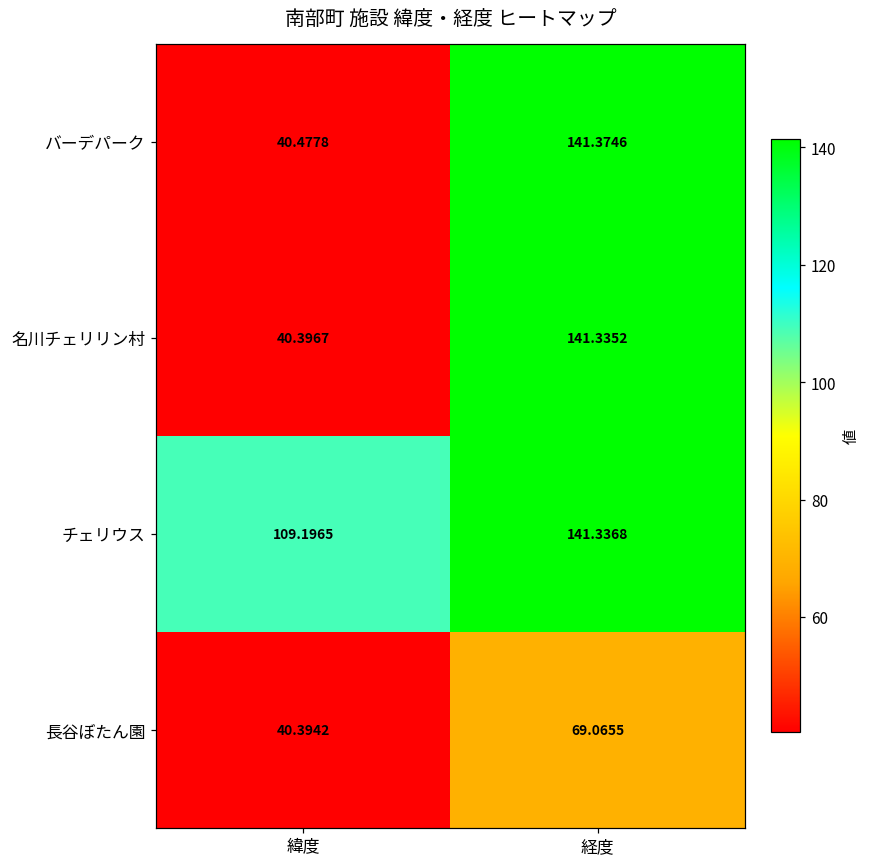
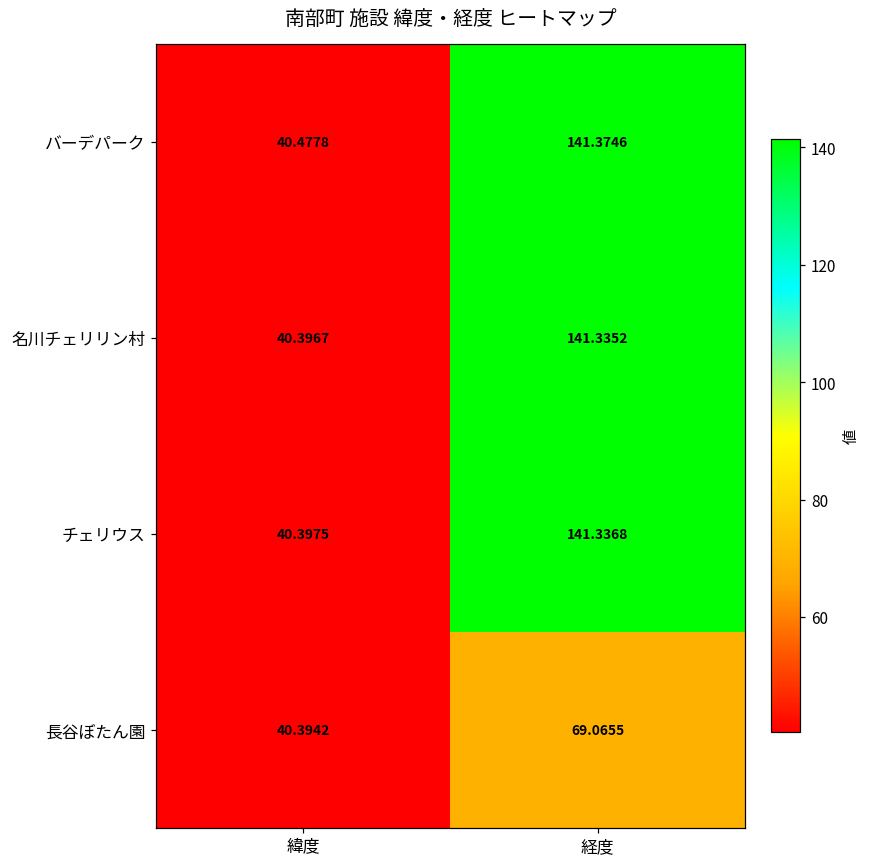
チェリウス, 緯度: 109.1965 -> 40.3975
